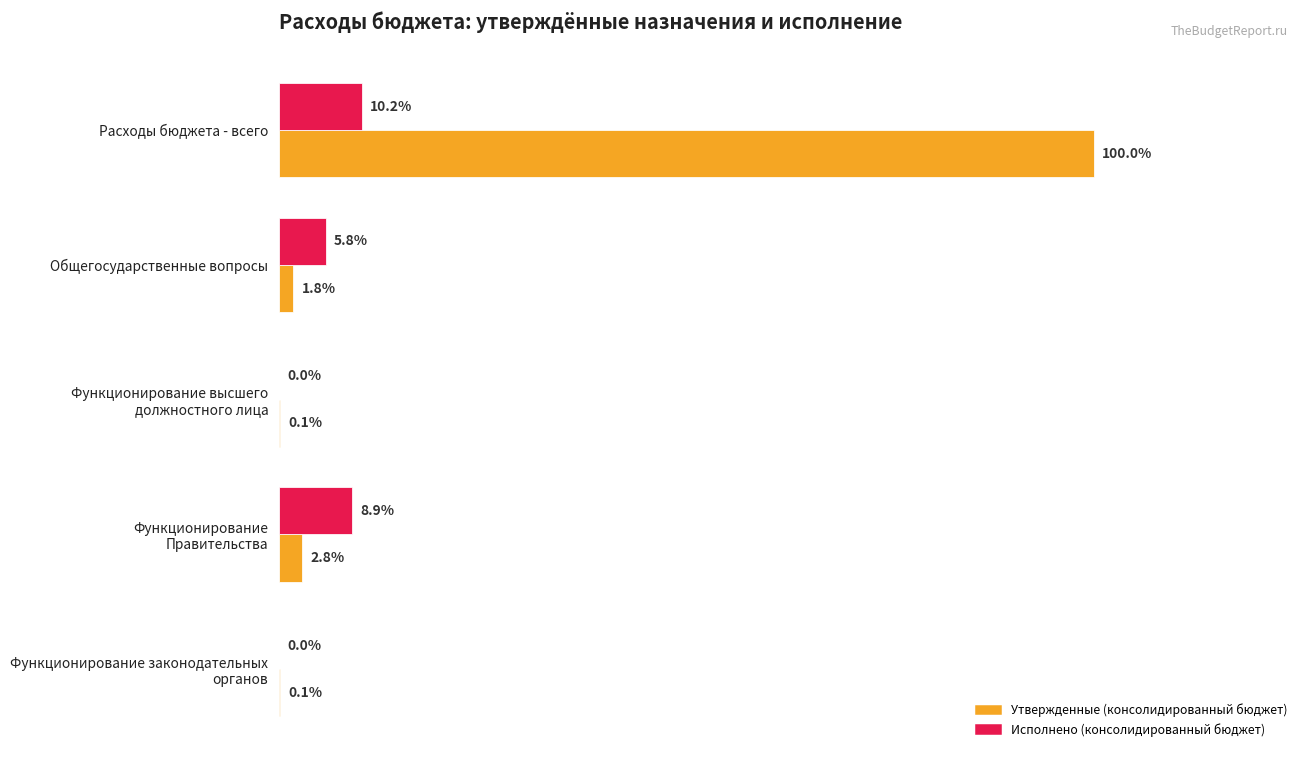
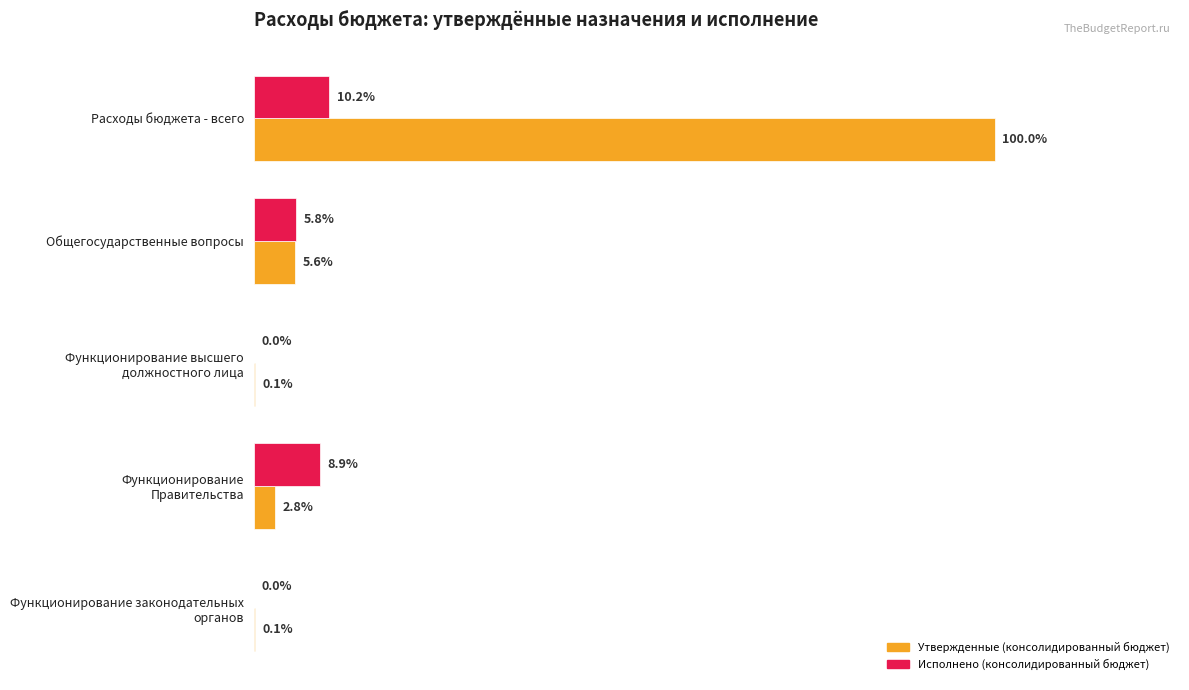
Утвержденные (консолидированный бюджет), Общегосударственные вопросы: 1.8% -> 5.6%
